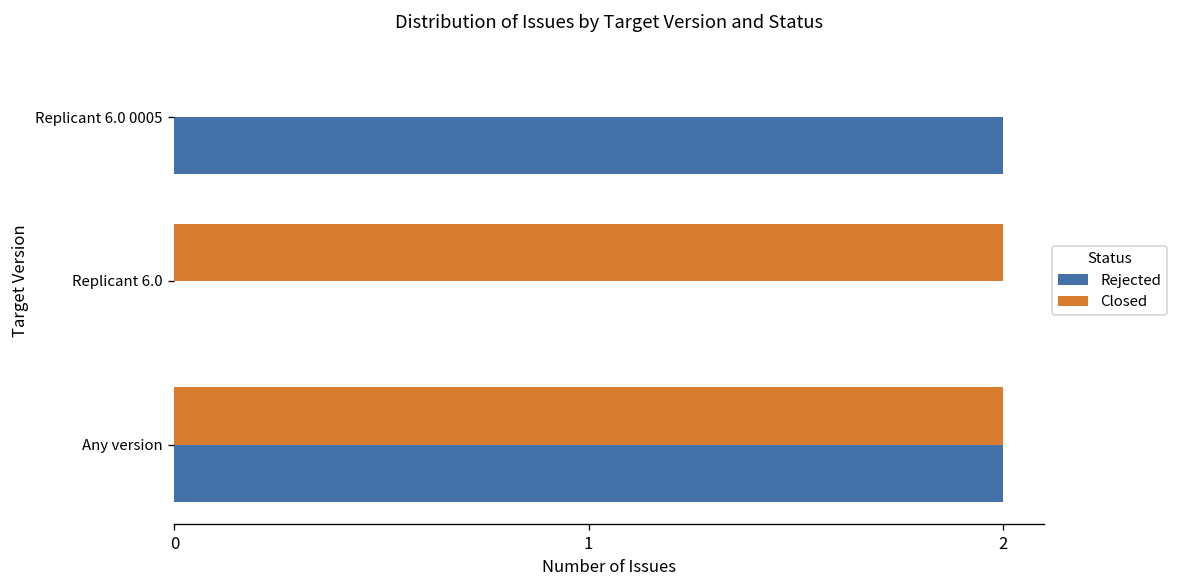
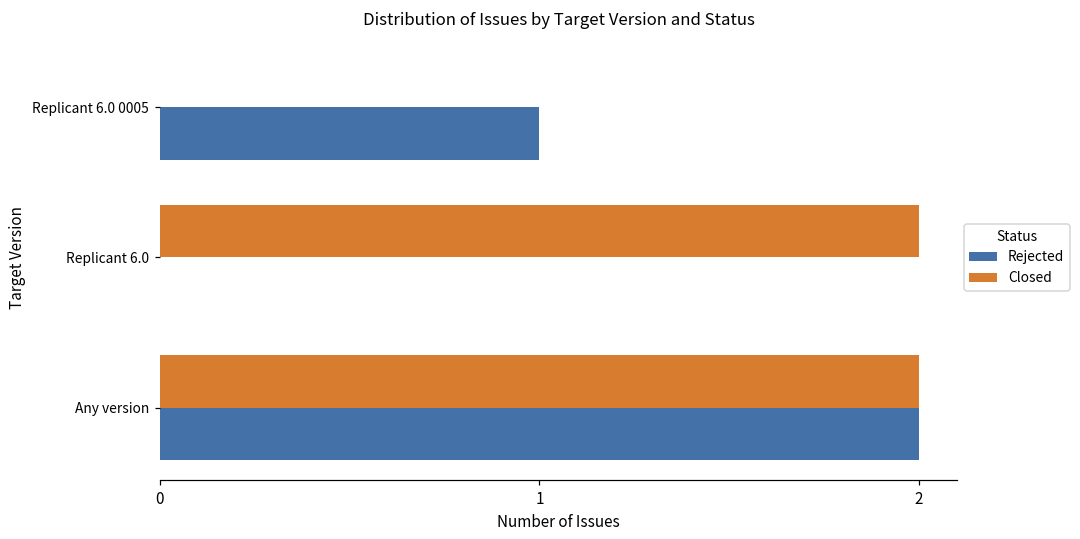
Rejected, Replicant 6.0 0005: 2 -> 1
